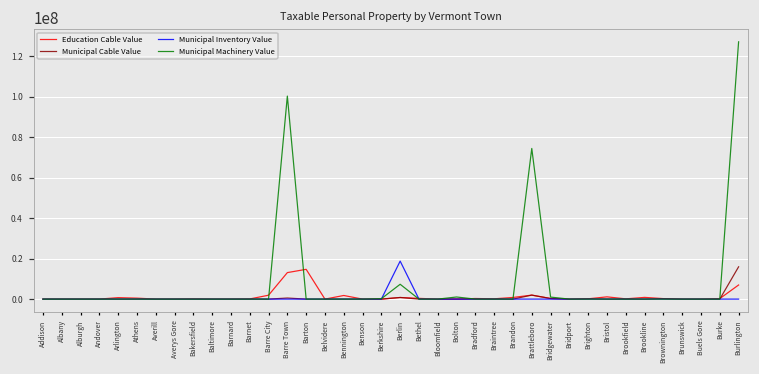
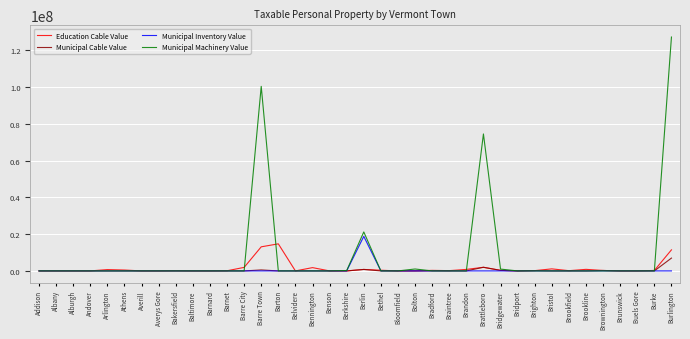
Municipal Machinery Value, Berlin: 7000000 -> 21000000
Education Cable Value, Burlington: 7000000 -> 11000000
Municipal Cable Value, Burlington: 16000000 -> 7000000
